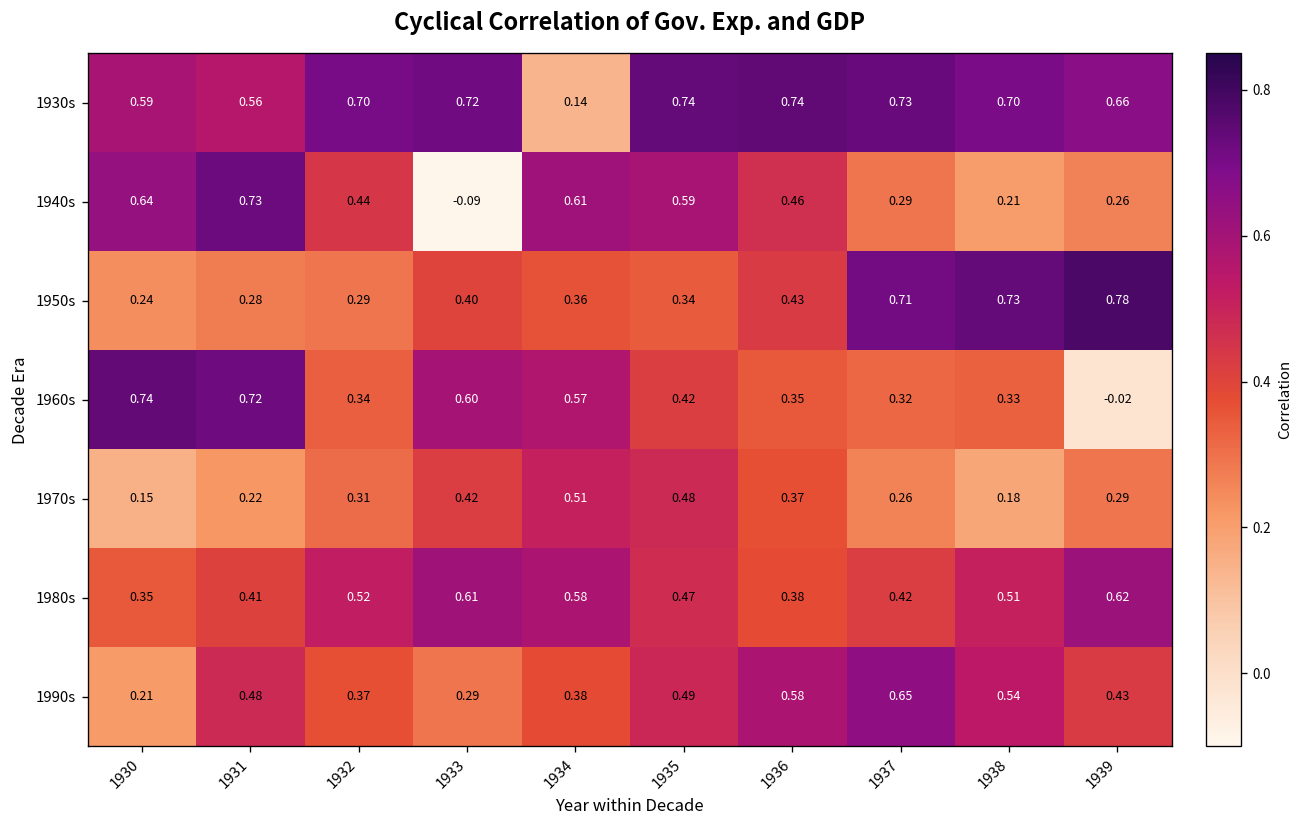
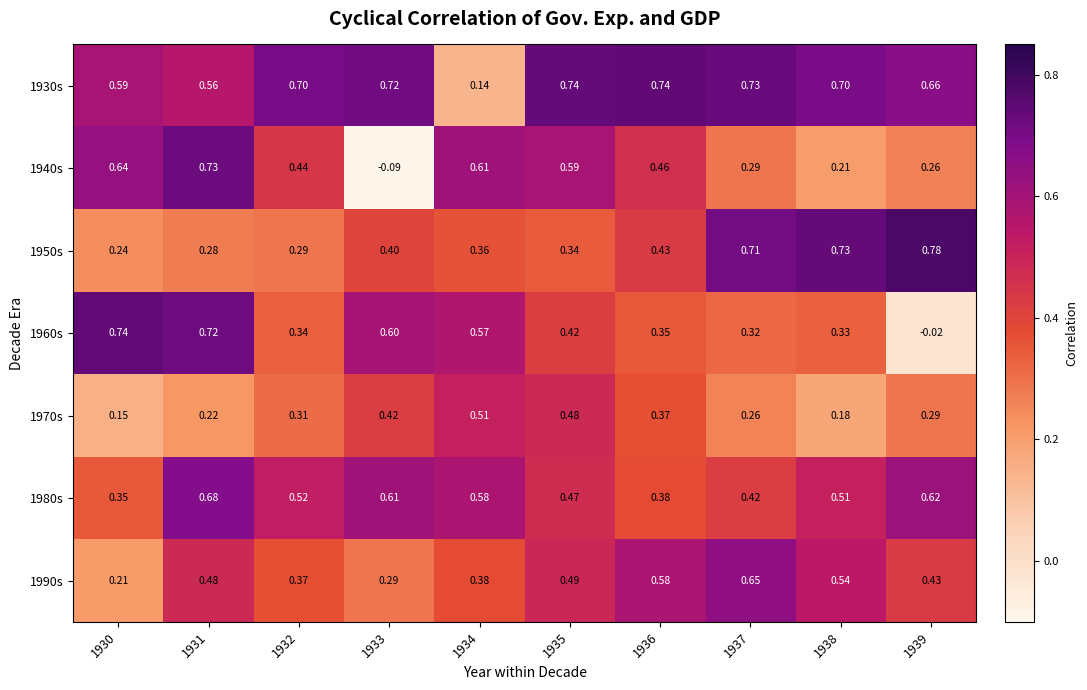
1980s, 1931: 0.41 -> 0.68
